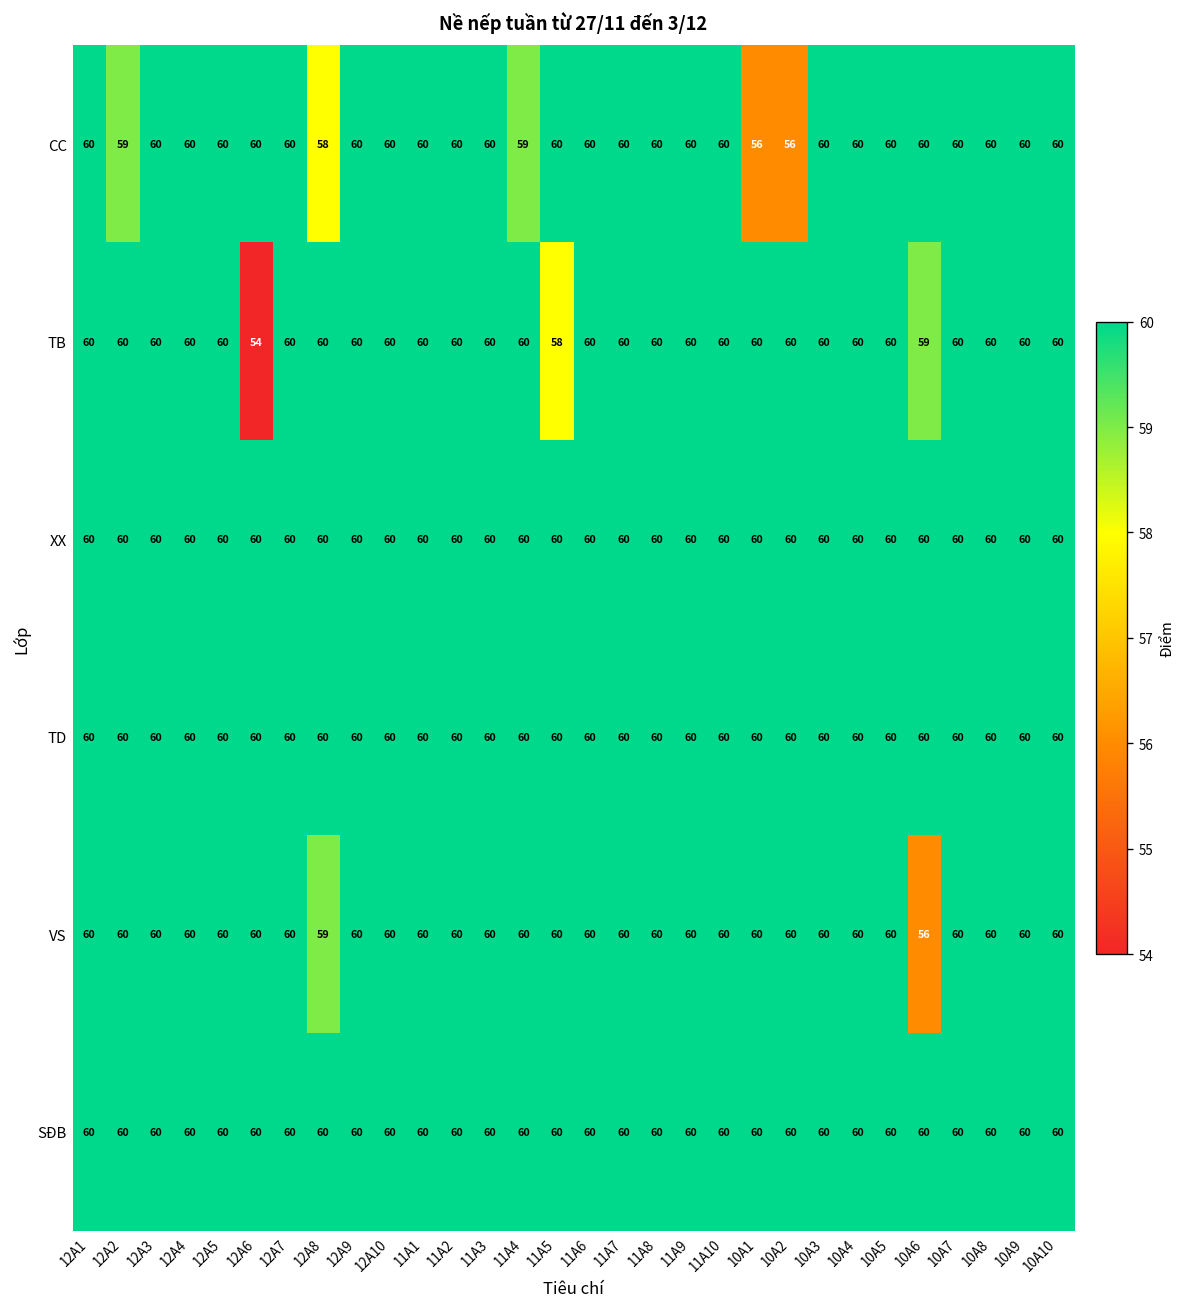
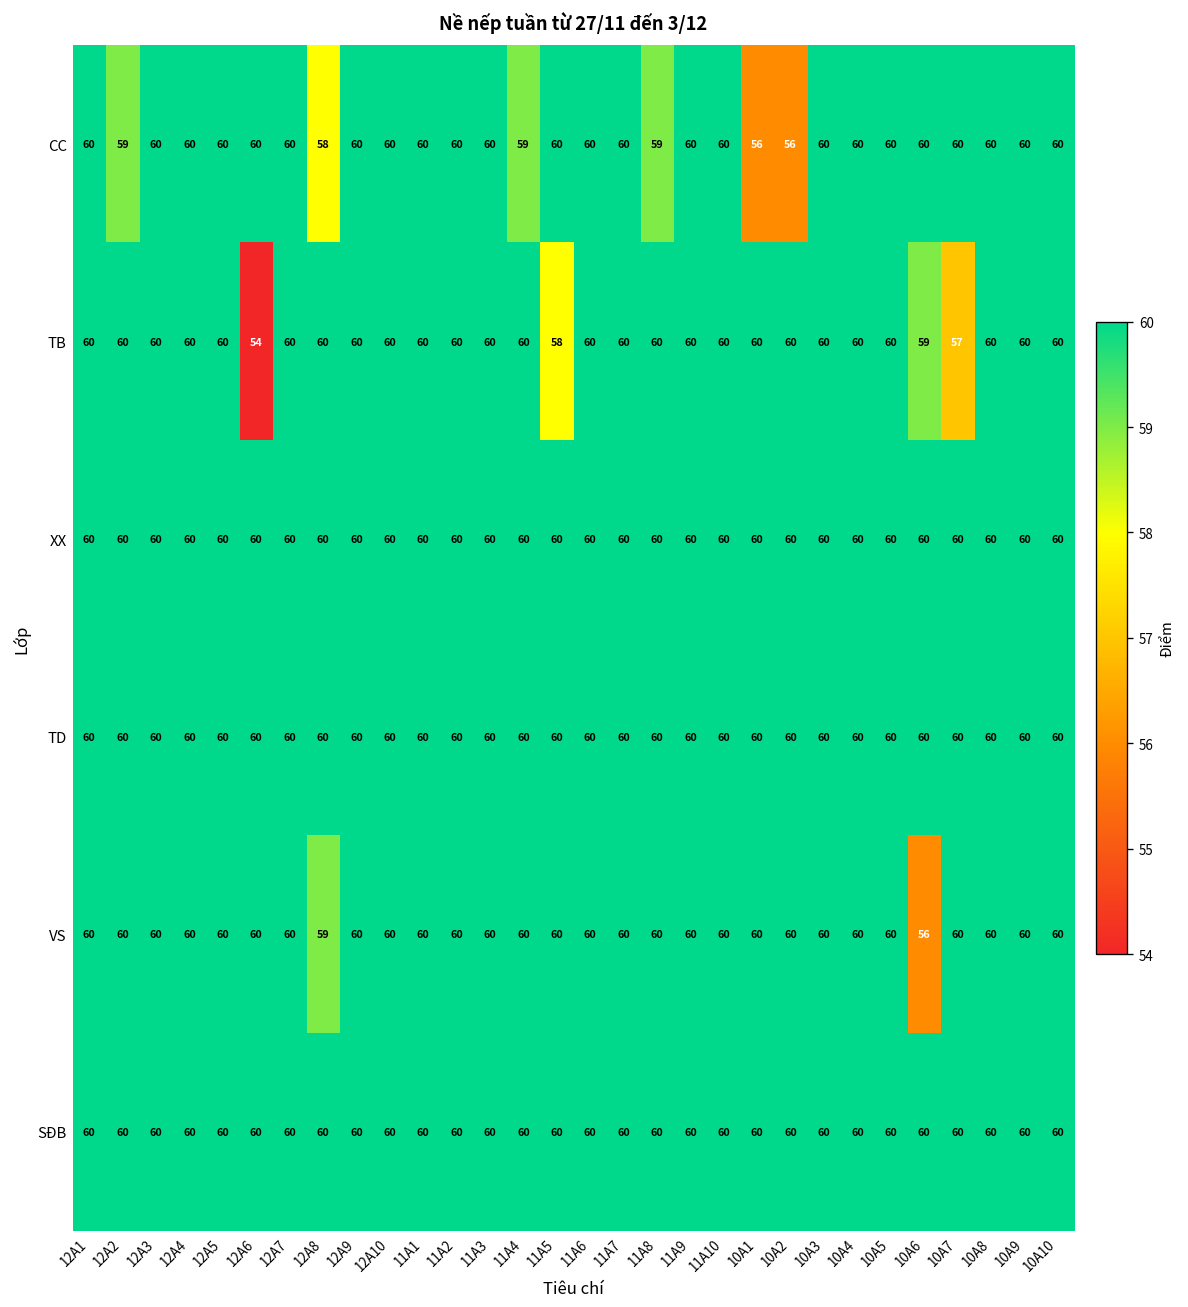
CC, 11A8: 60 -> 59
TB, 10A7: 60 -> 57
